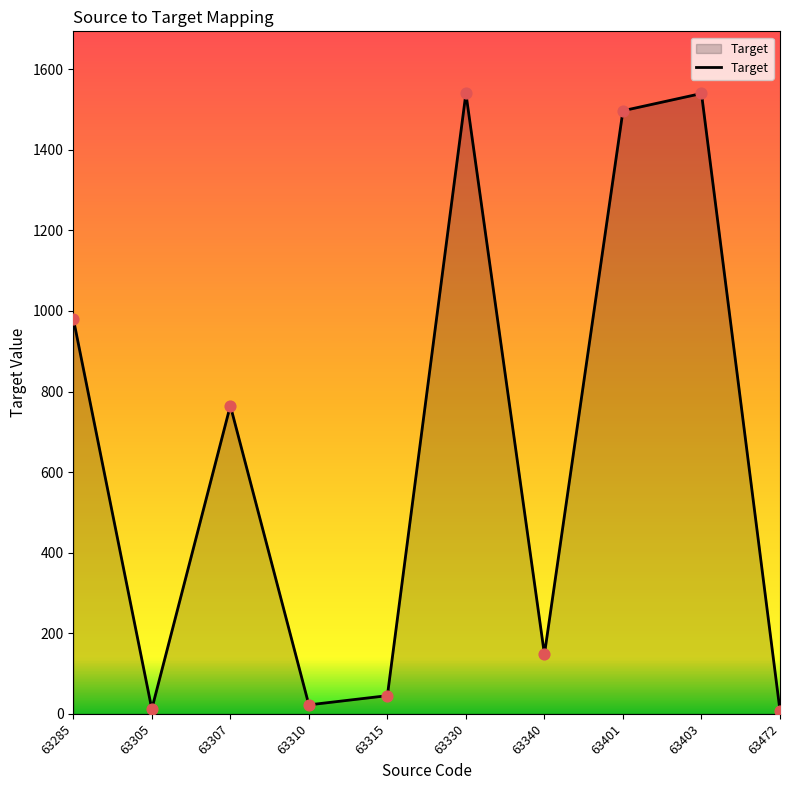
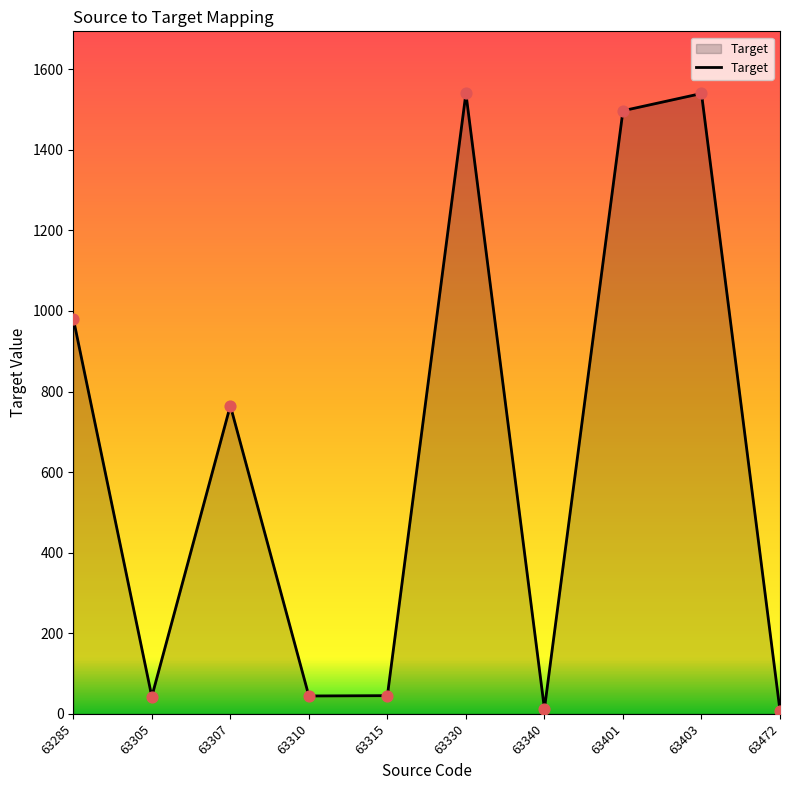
63305: 10 -> 40
63310: 20 -> 40
63340: 150 -> 10
